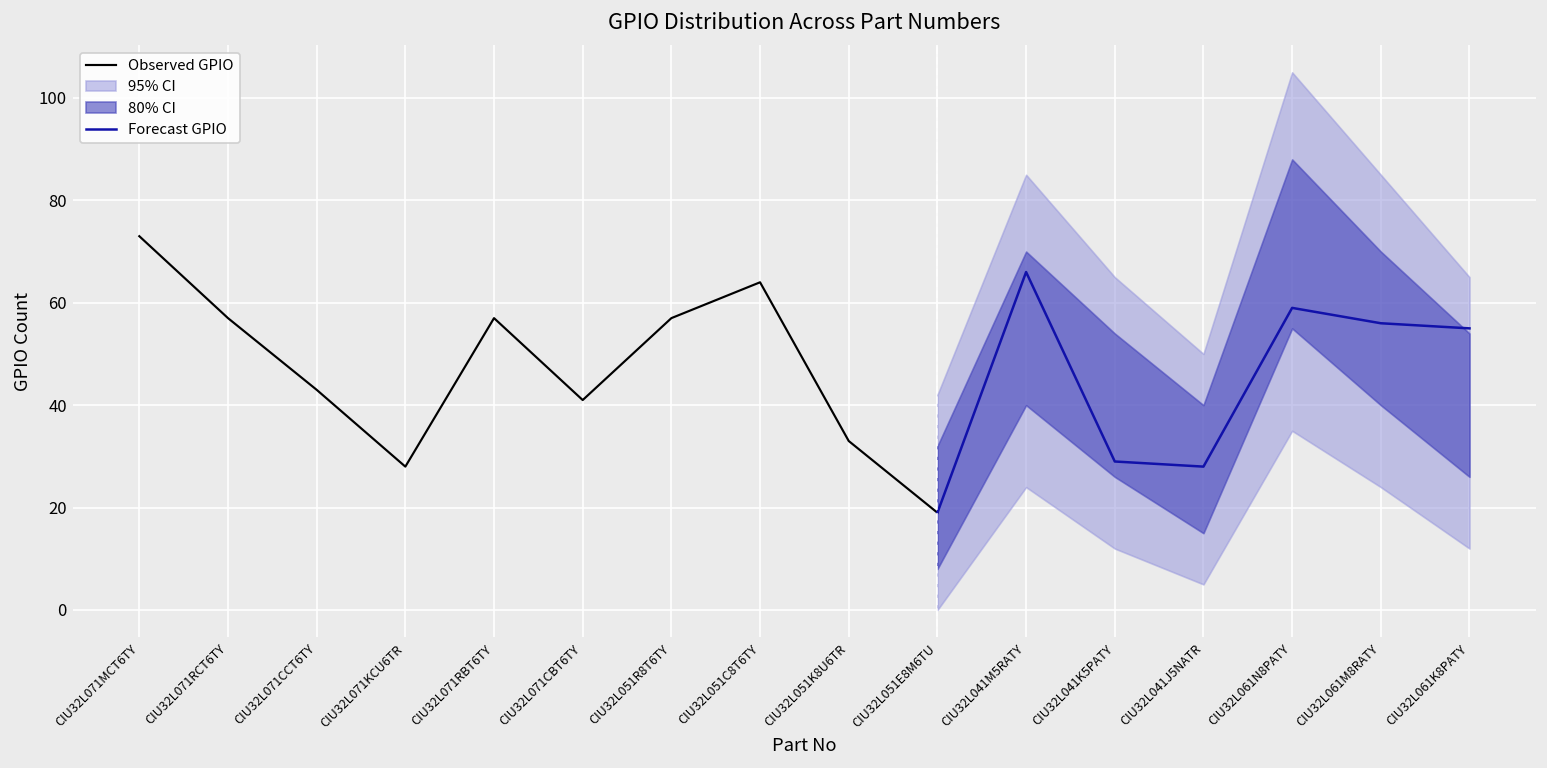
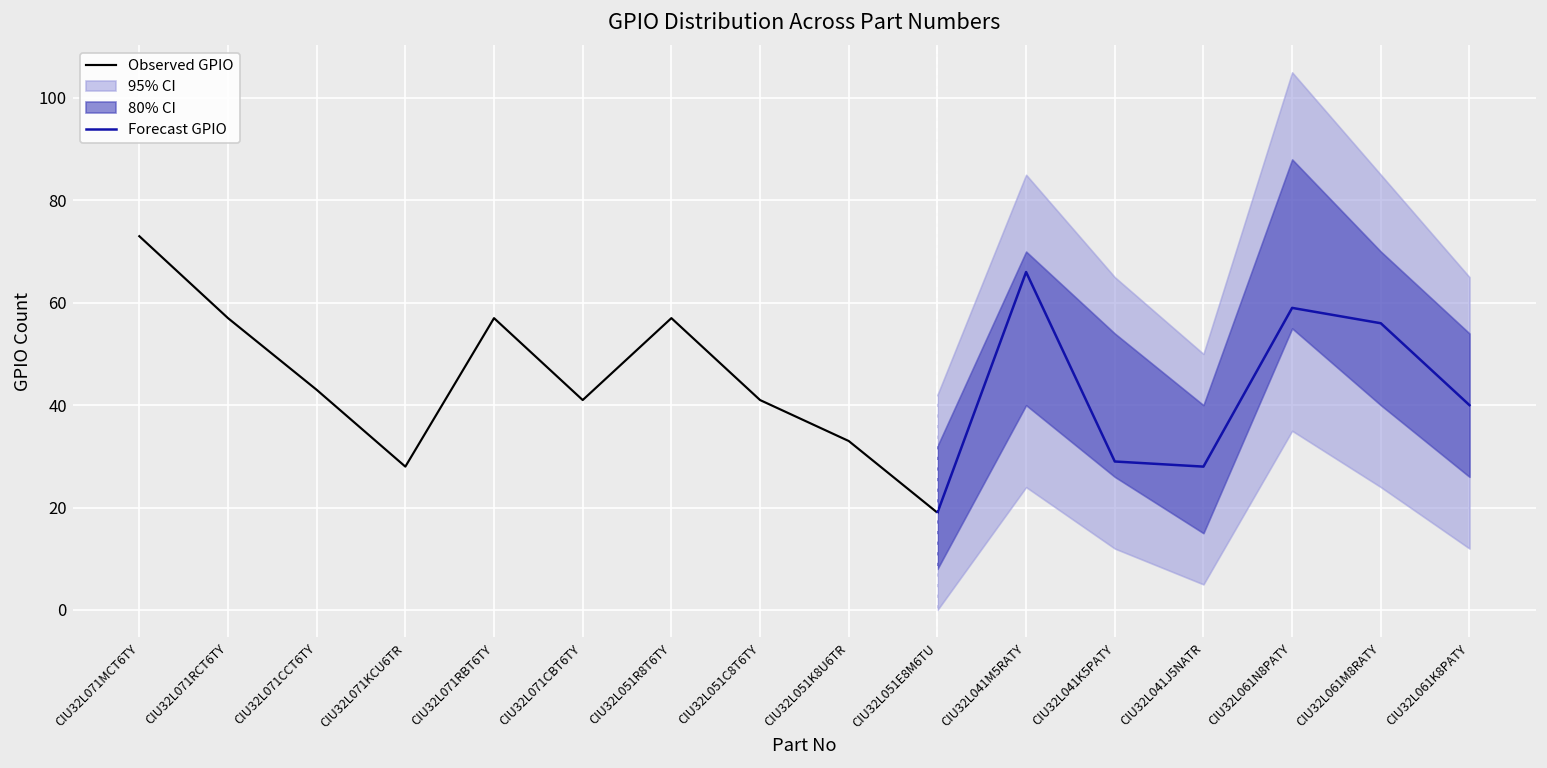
Observed GPIO, CIU32L051C8T6TY: 64 -> 41
Forecast GPIO, CIU32L061K8PATY: 55 -> 40
